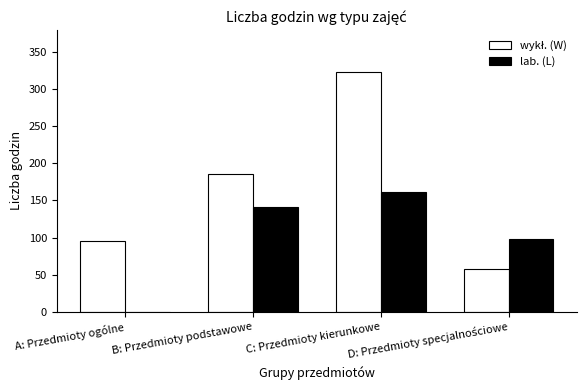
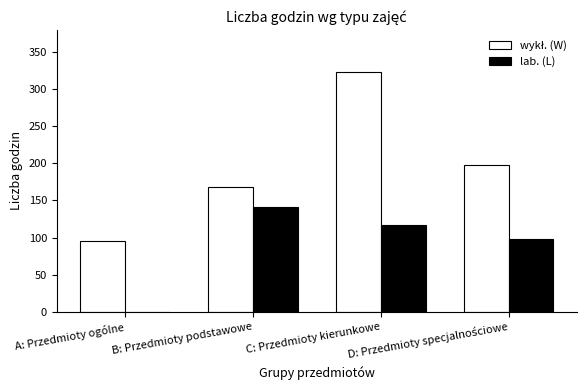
wykł. (W), B: Przedmioty podstawowe: 190 -> 170
lab. (L), C: Przedmioty kierunkowe: 160 -> 120
wykł. (W), D: Przedmioty specjalnościowe: 60 -> 200
